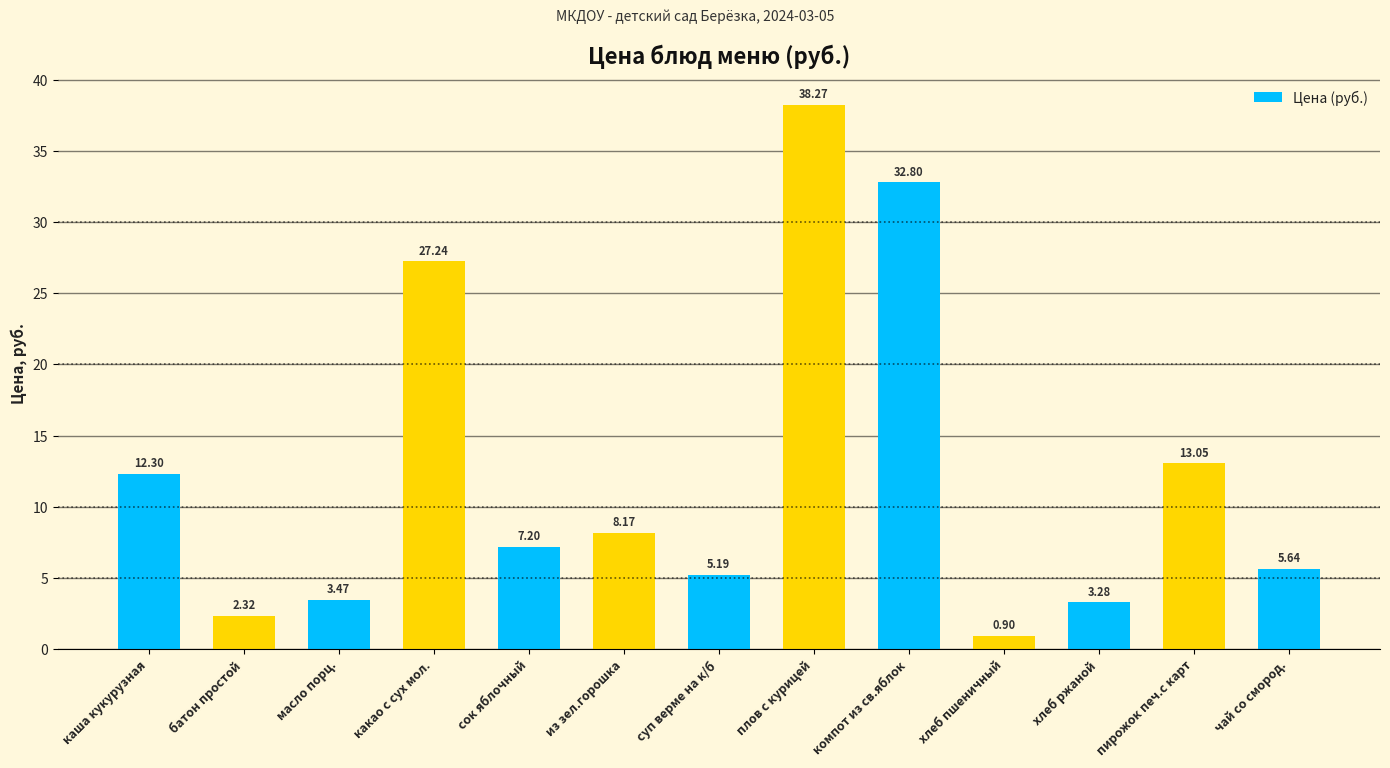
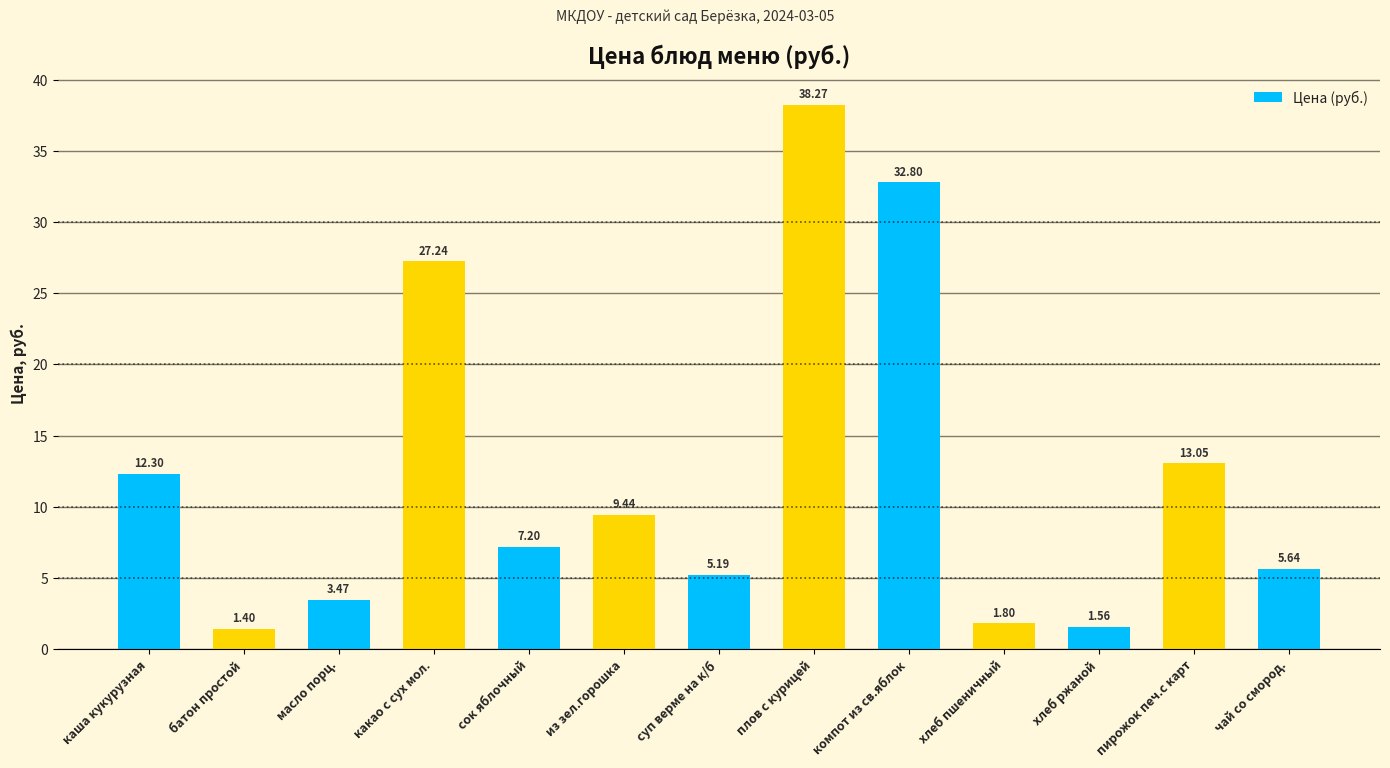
батон простой: 2.32 -> 1.40
из зел.горошка: 8.17 -> 9.44
хлеб пшеничный: 0.90 -> 1.80
хлеб ржаной: 3.28 -> 1.56
